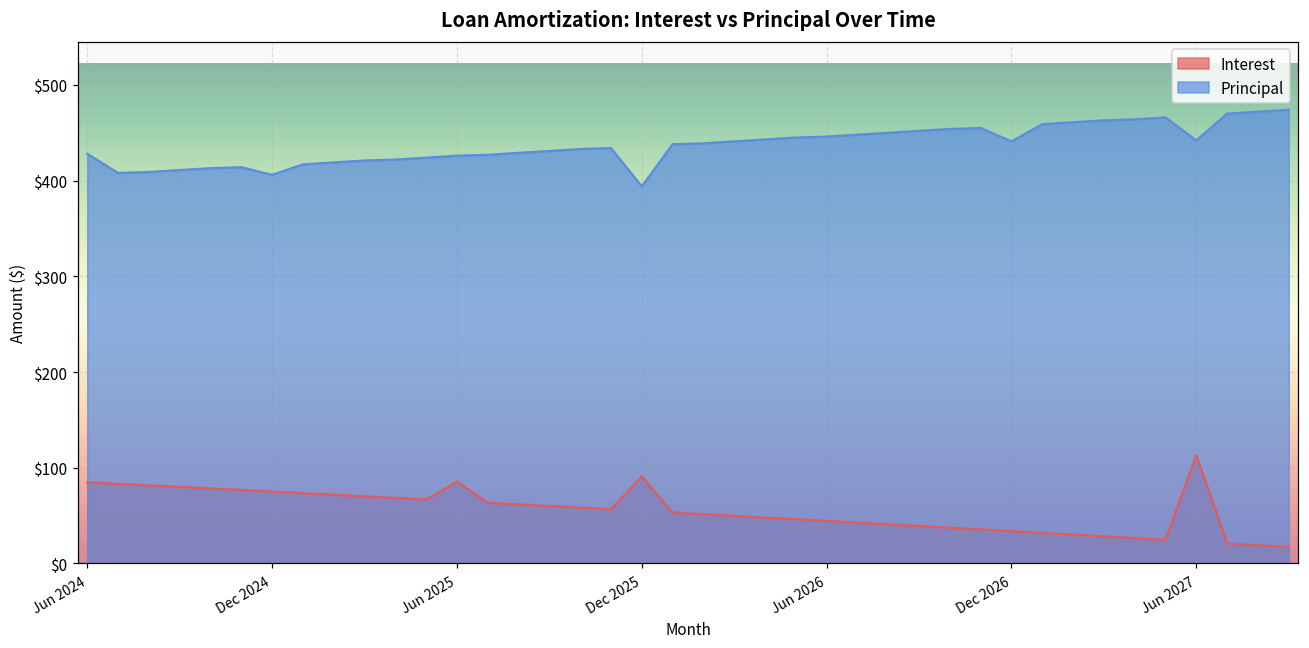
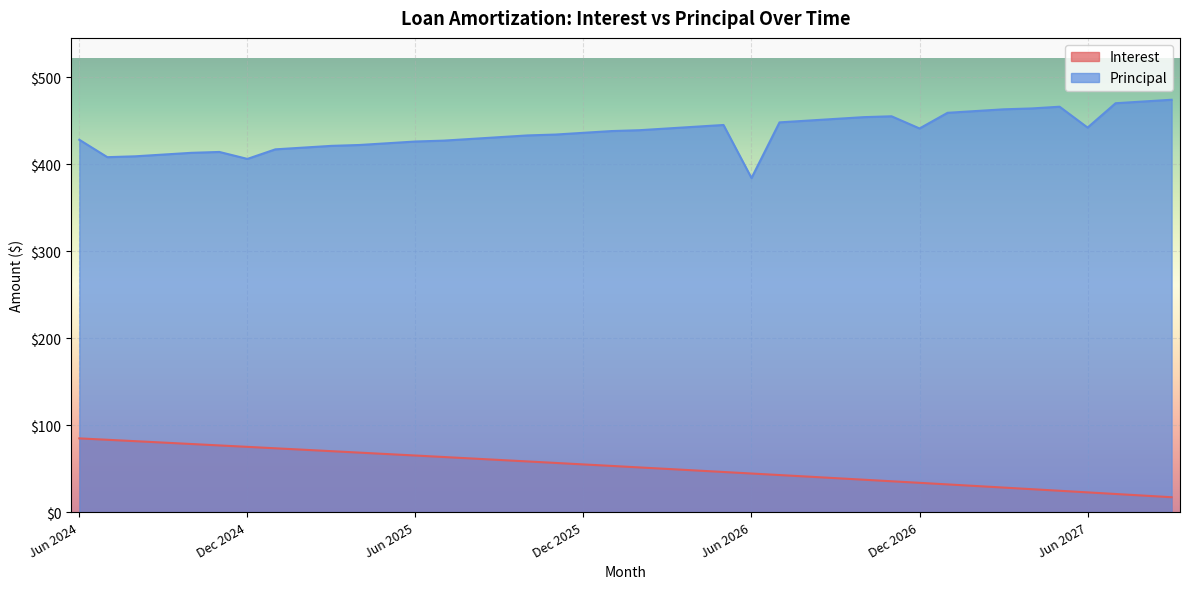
Interest, Jun 2025: $90 -> $70
Interest, Dec 2025: $90 -> $50
Principal, Dec 2025: $390 -> $440
Principal, Jun 2026: $450 -> $380
Interest, Jun 2027: $110 -> $20
